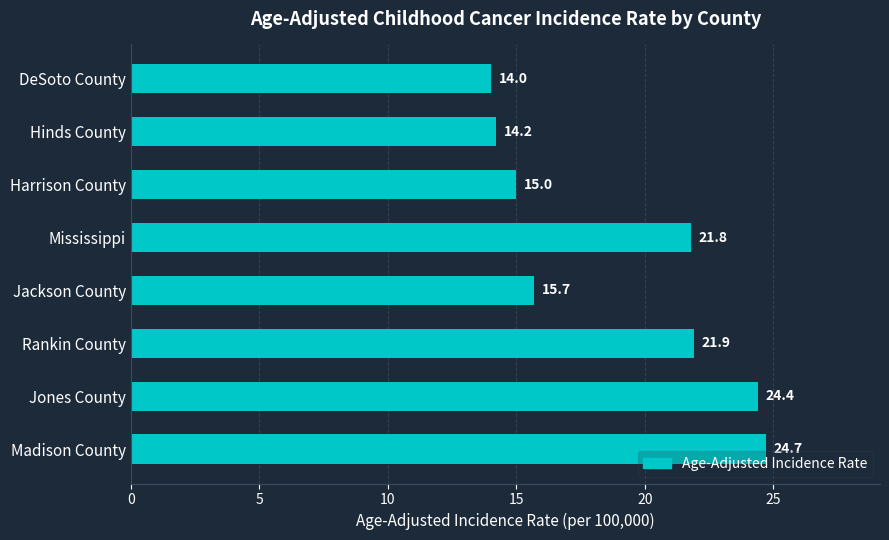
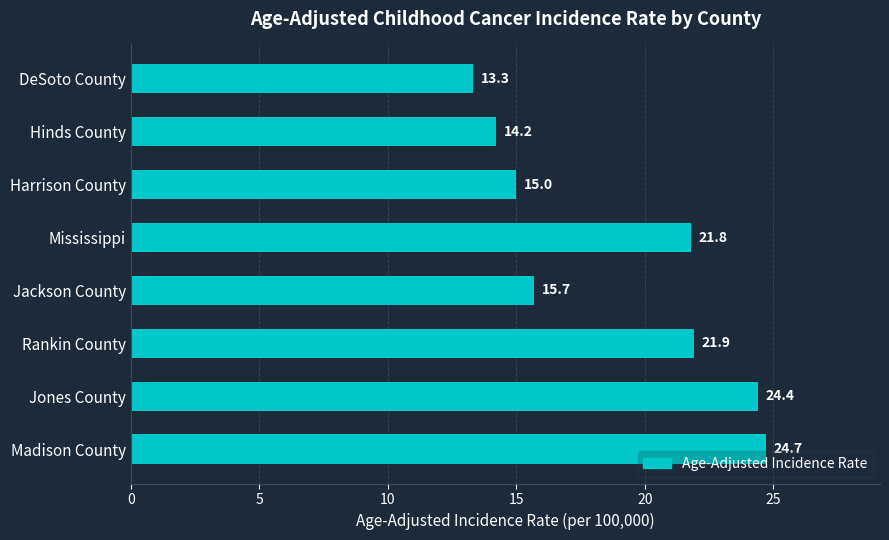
DeSoto County: 14.0 -> 13.3
